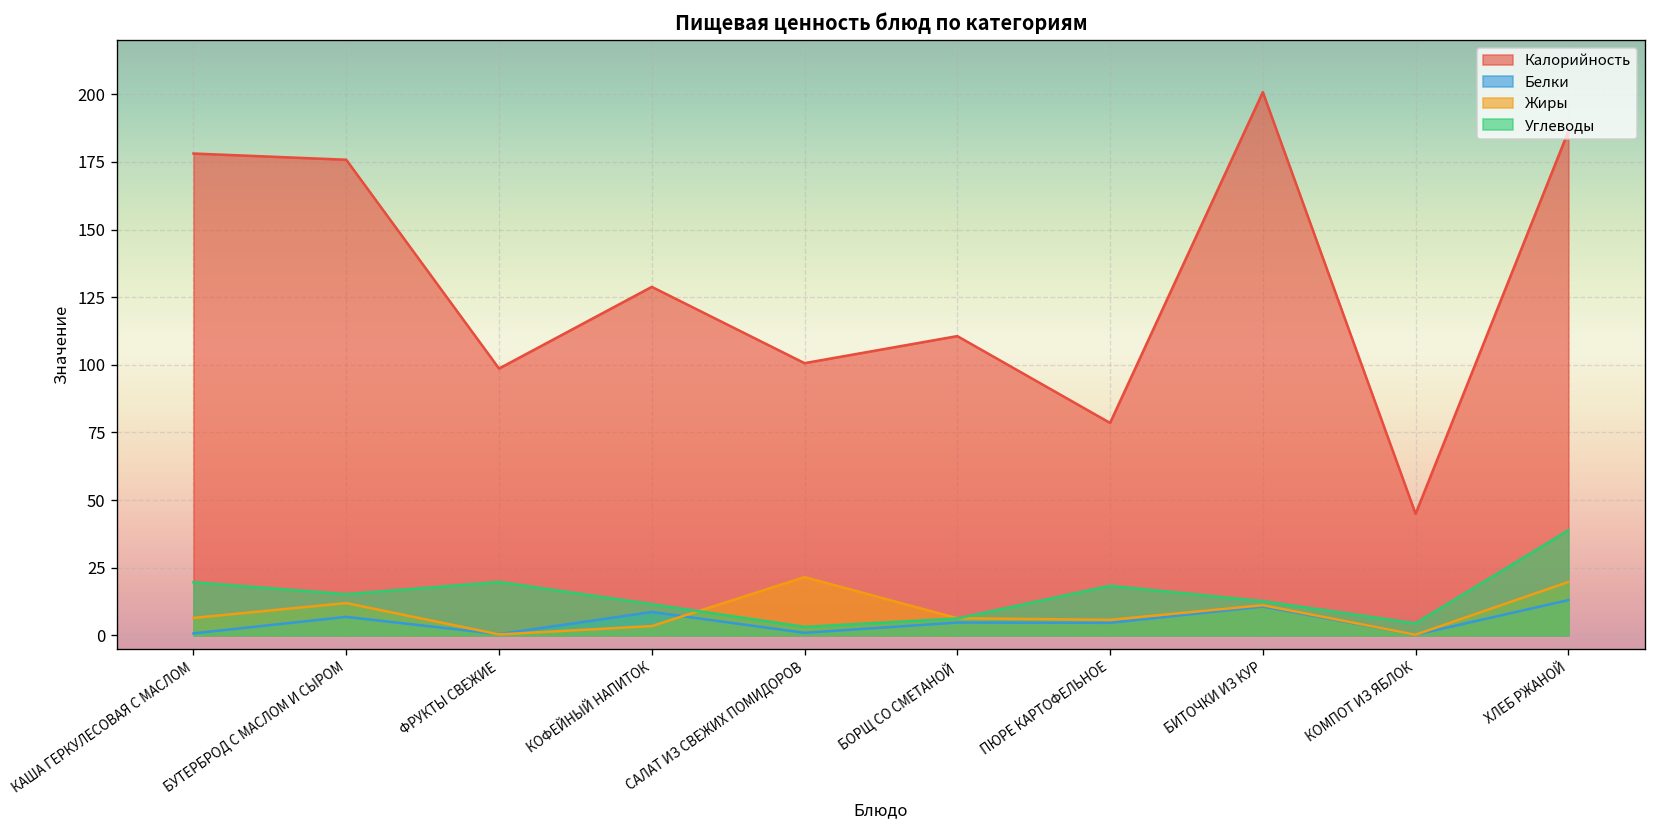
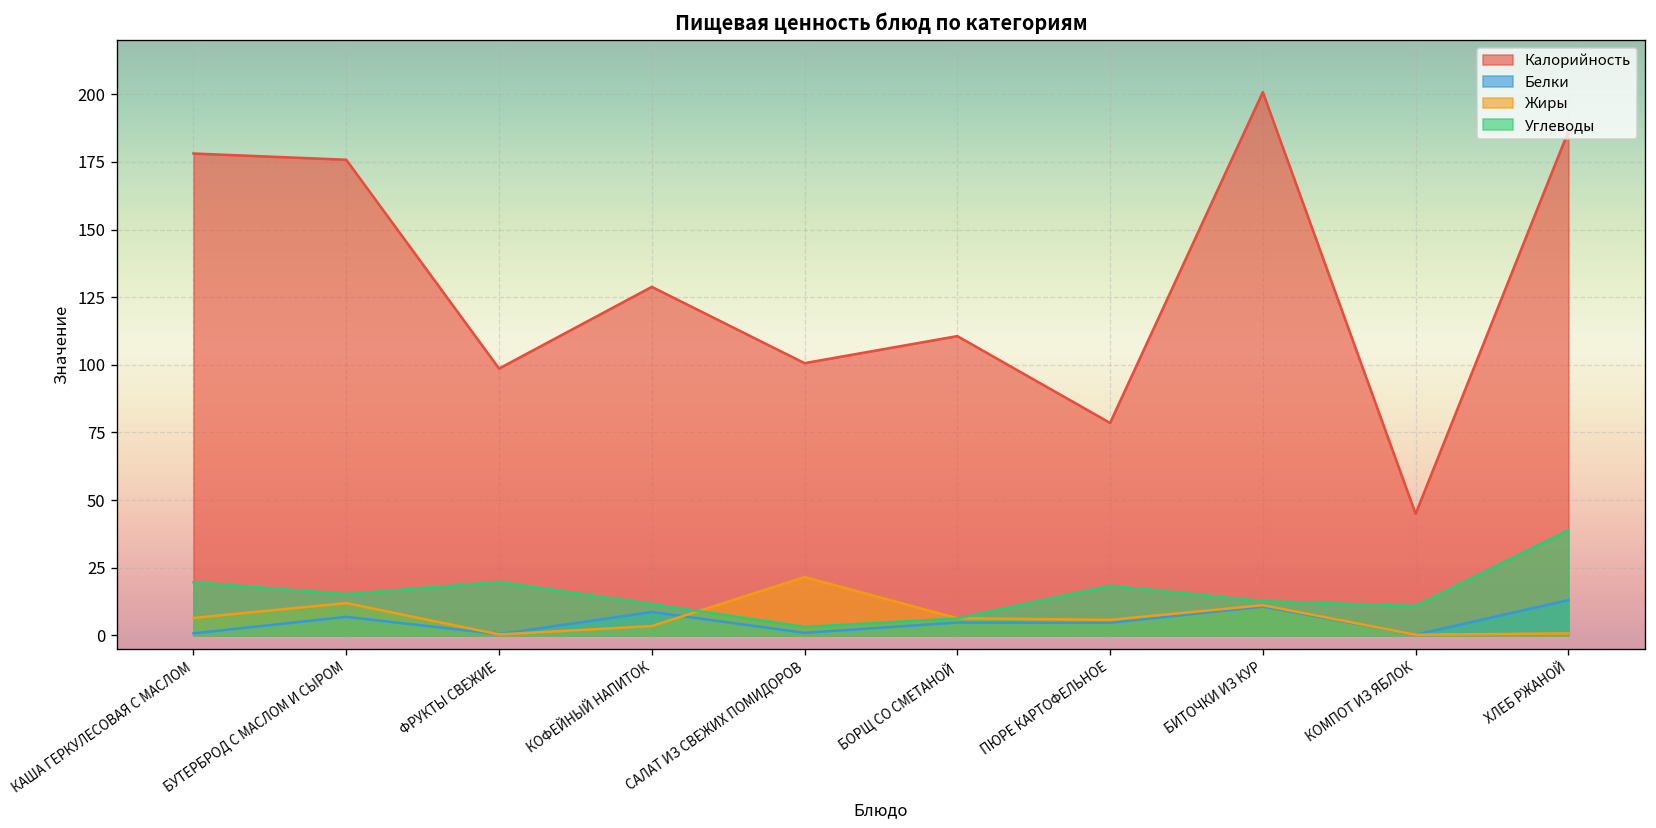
Углеводы, КОМПОТ ИЗ ЯБЛОК: 4 -> 11
Жиры, ХЛЕБ РЖАНОЙ: 20 -> 1
